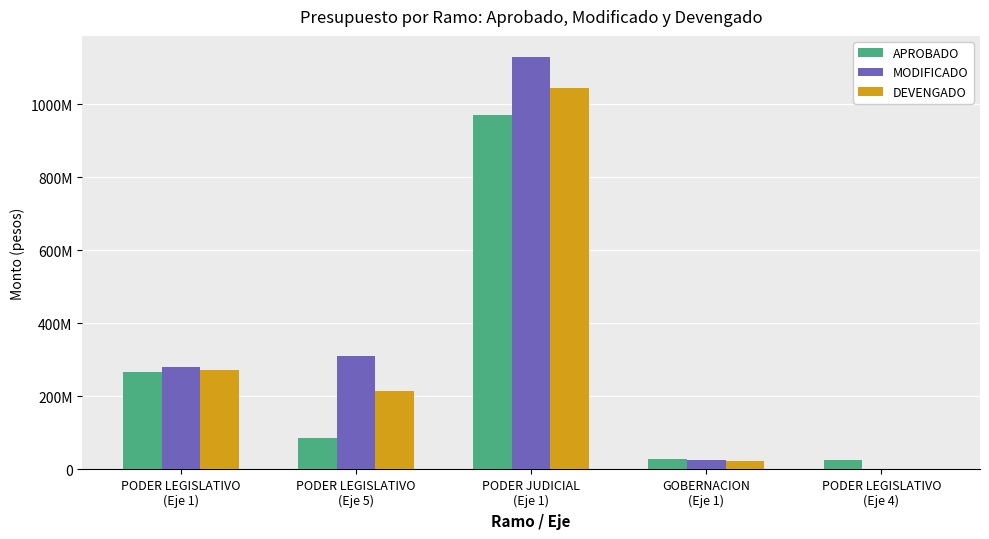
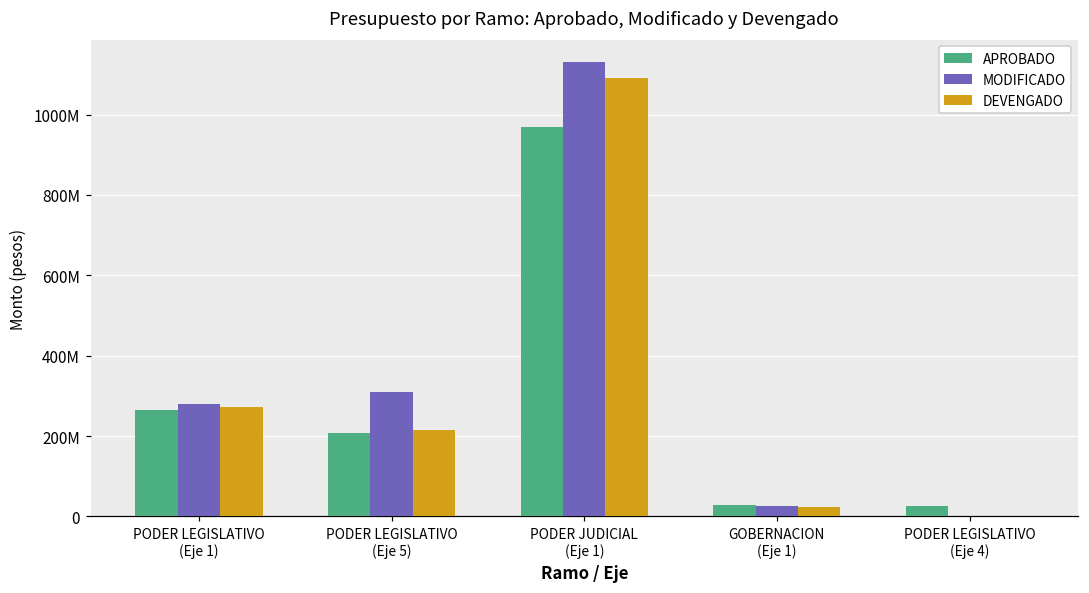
APROBADO, PODER LEGISLATIVO (Eje 5): 80000000 -> 210000000
DEVENGADO, PODER JUDICIAL (Eje 1): 1040000000 -> 1090000000
